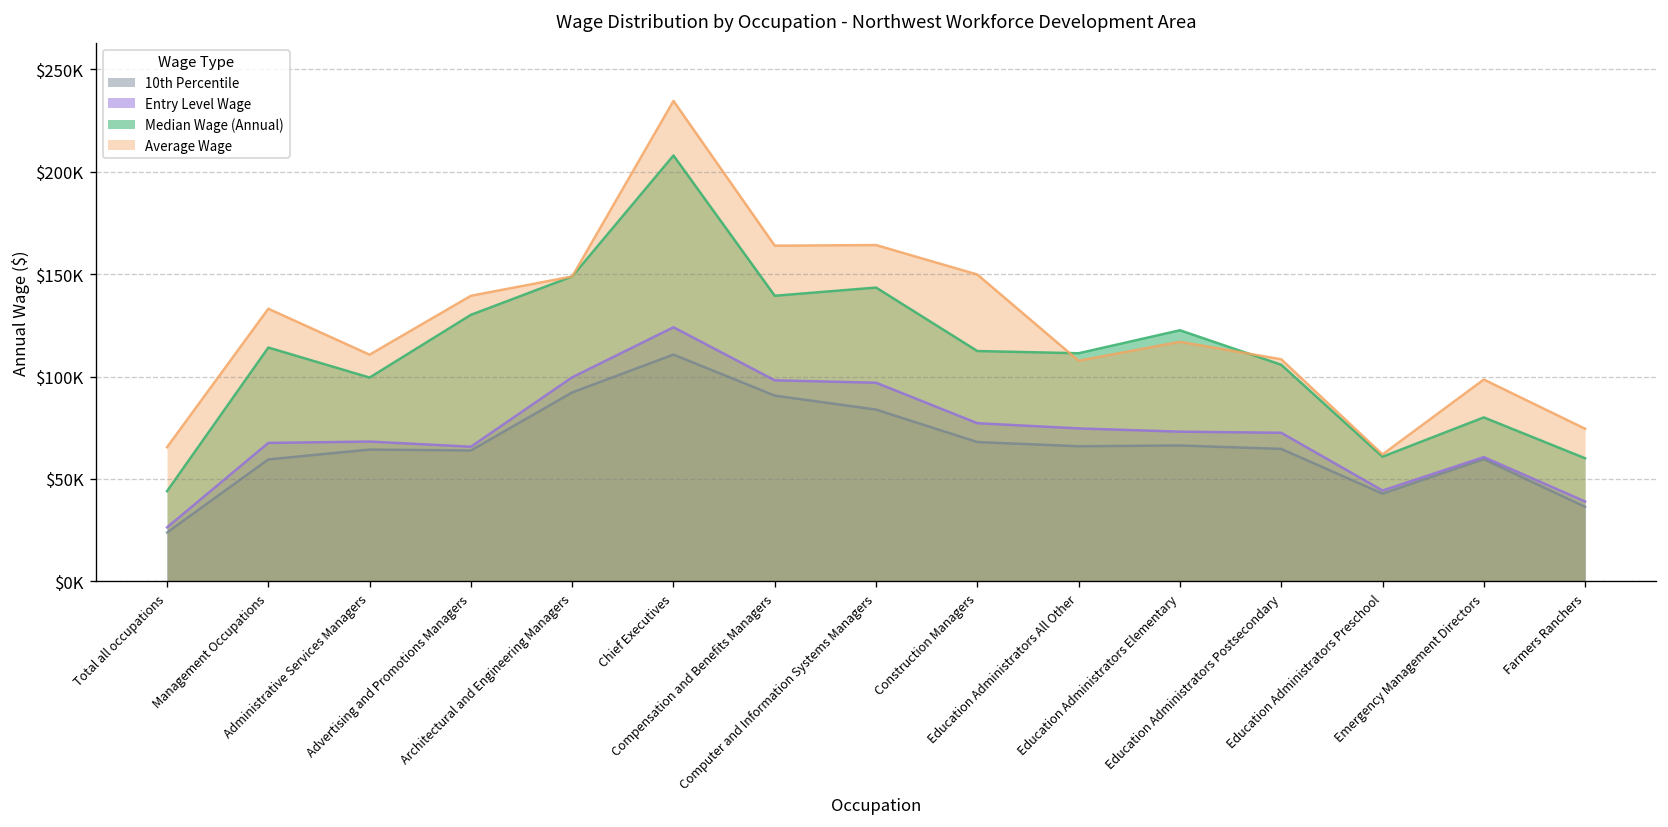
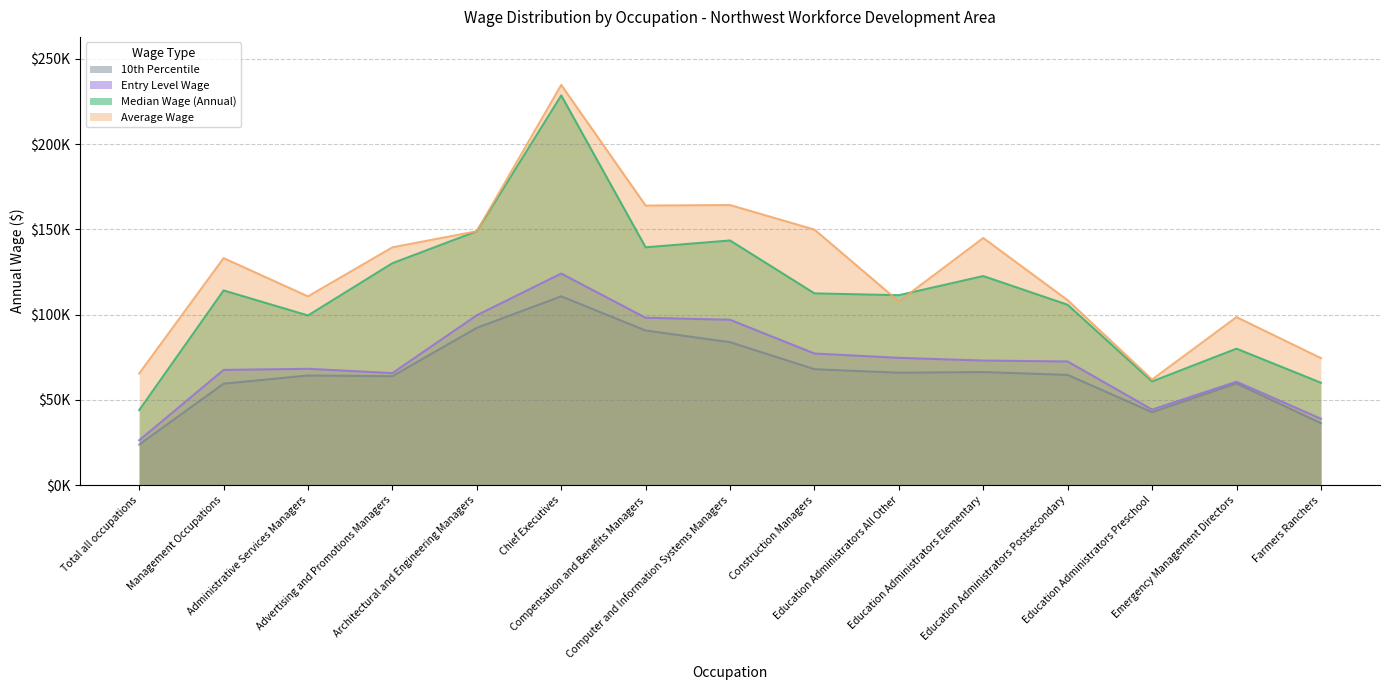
Median Wage (Annual), Chief Executives: $208000 -> $229000
Average Wage, Education Administrators Elementary: $117000 -> $145000
